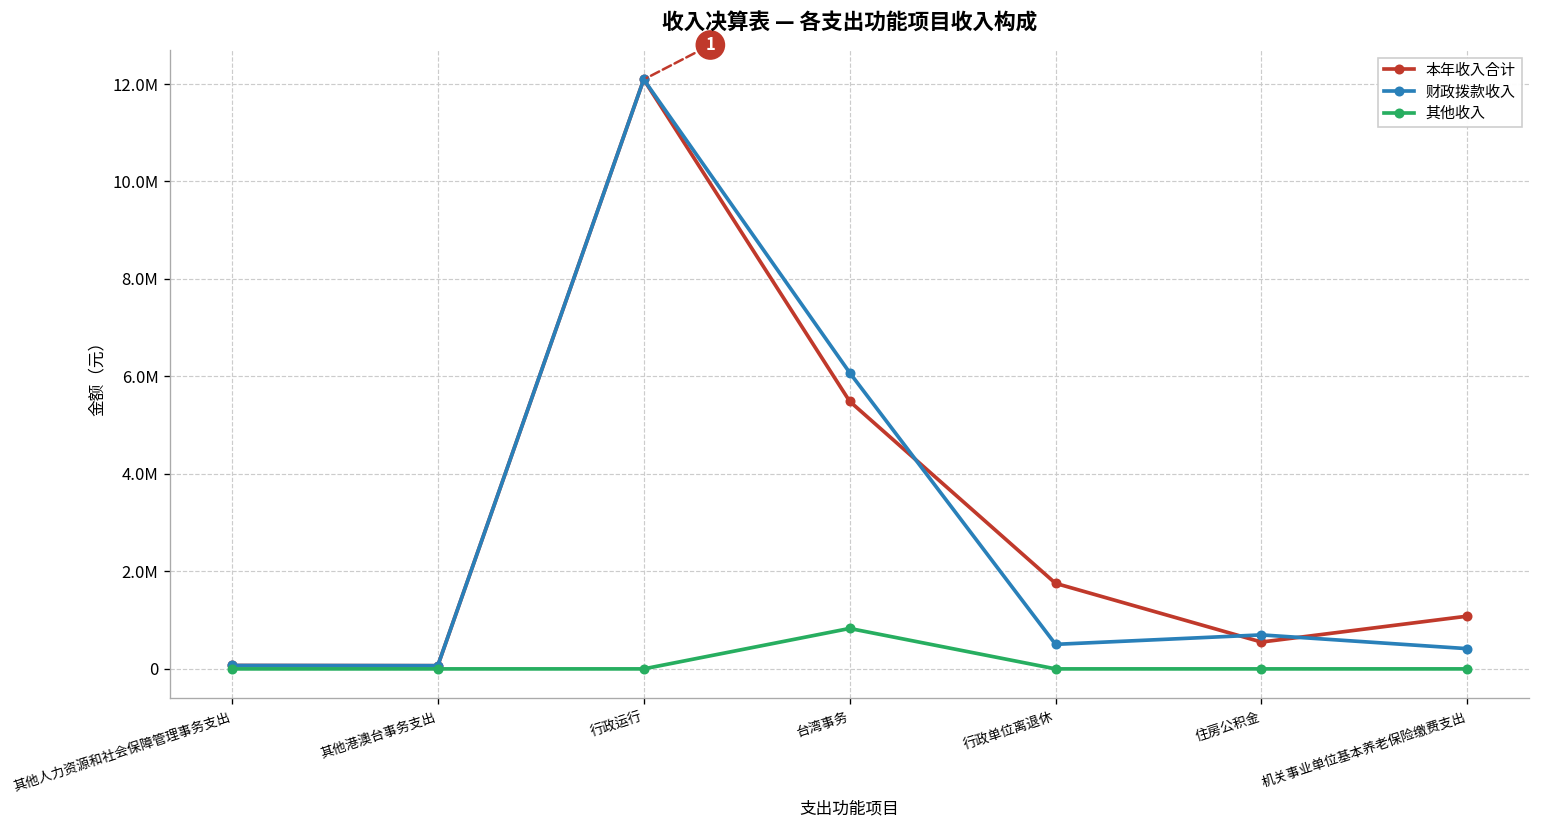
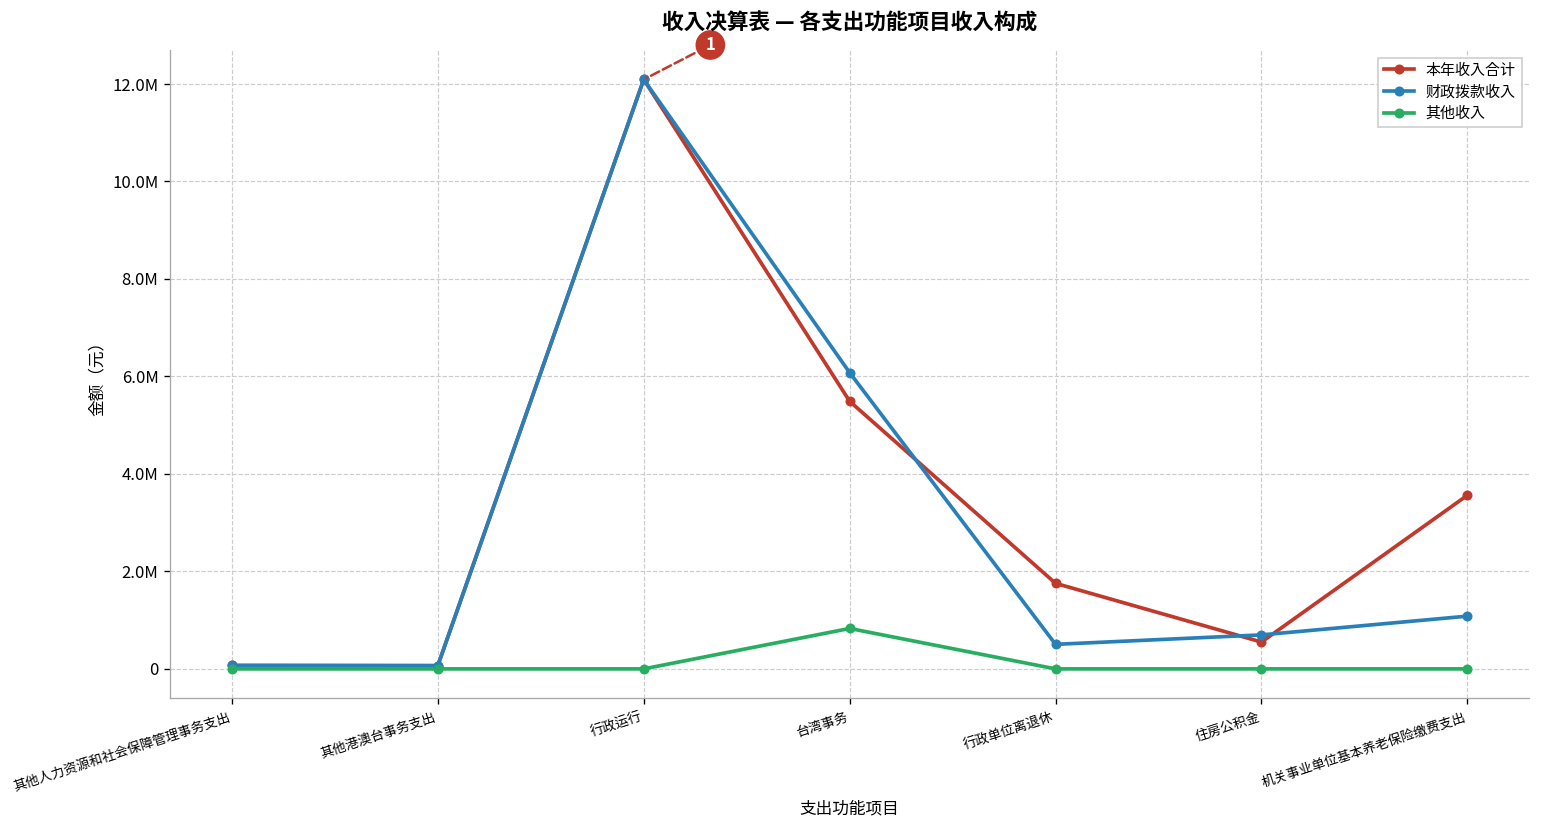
本年收入合计, 机关事业单位基本养老保险缴费支出: 1100000 -> 3600000
财政拨款收入, 机关事业单位基本养老保险缴费支出: 400000 -> 1100000
